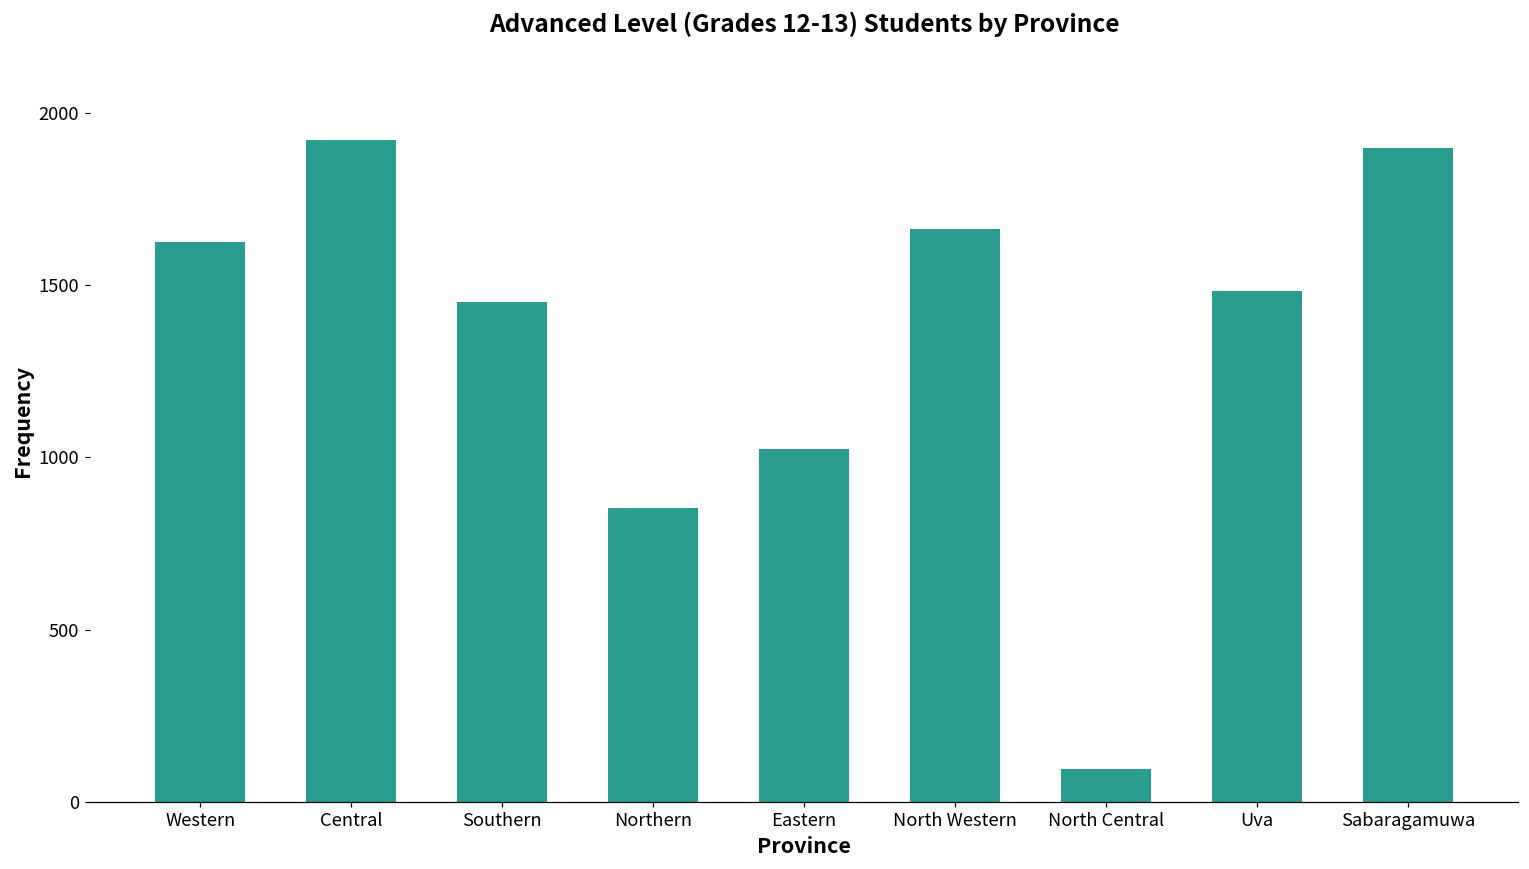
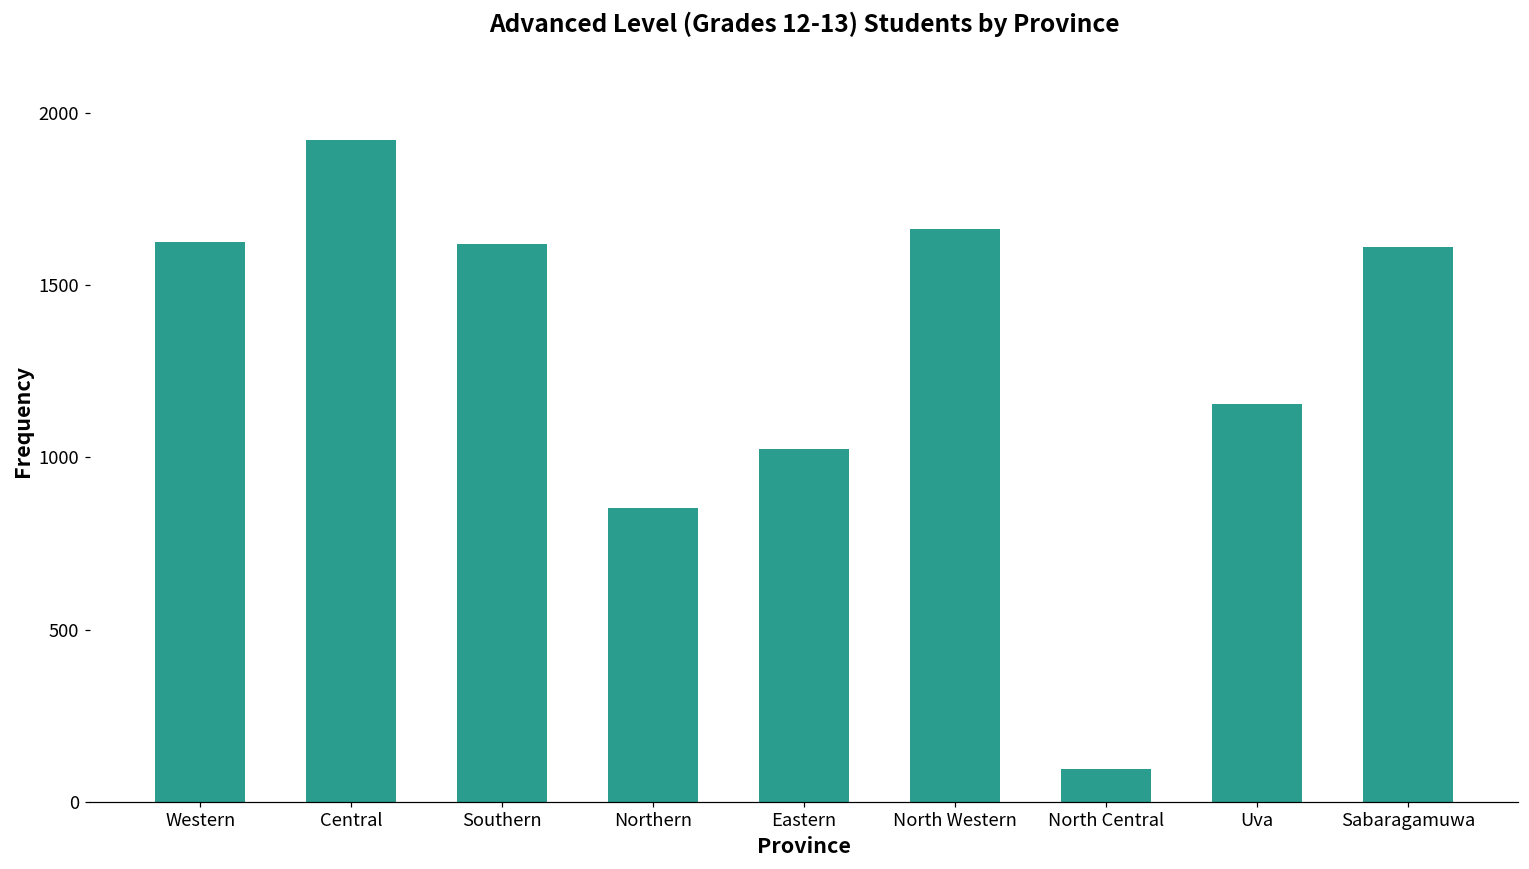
Southern: 1450 -> 1620
Uva: 1490 -> 1160
Sabaragamuwa: 1900 -> 1610
